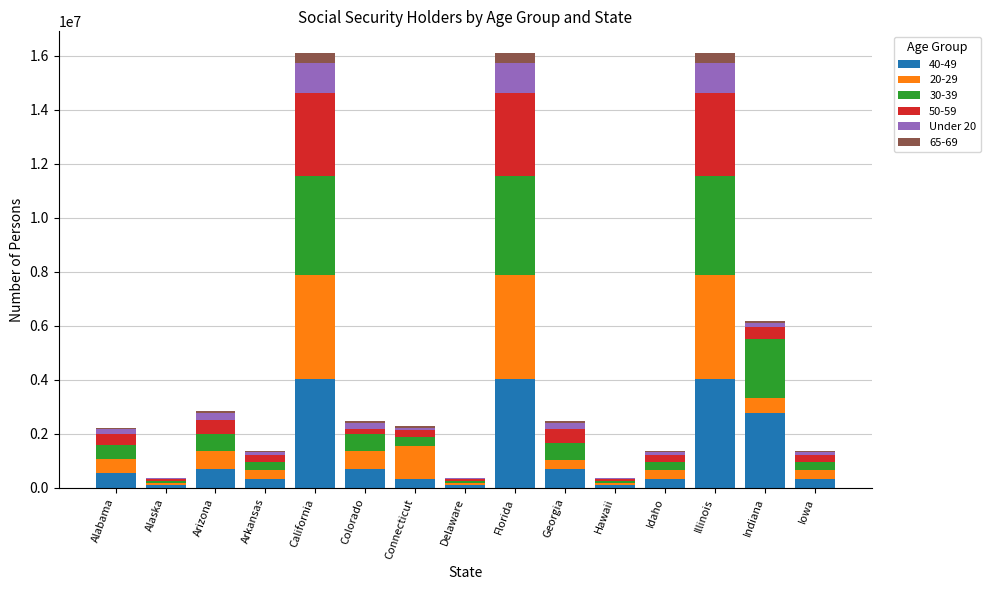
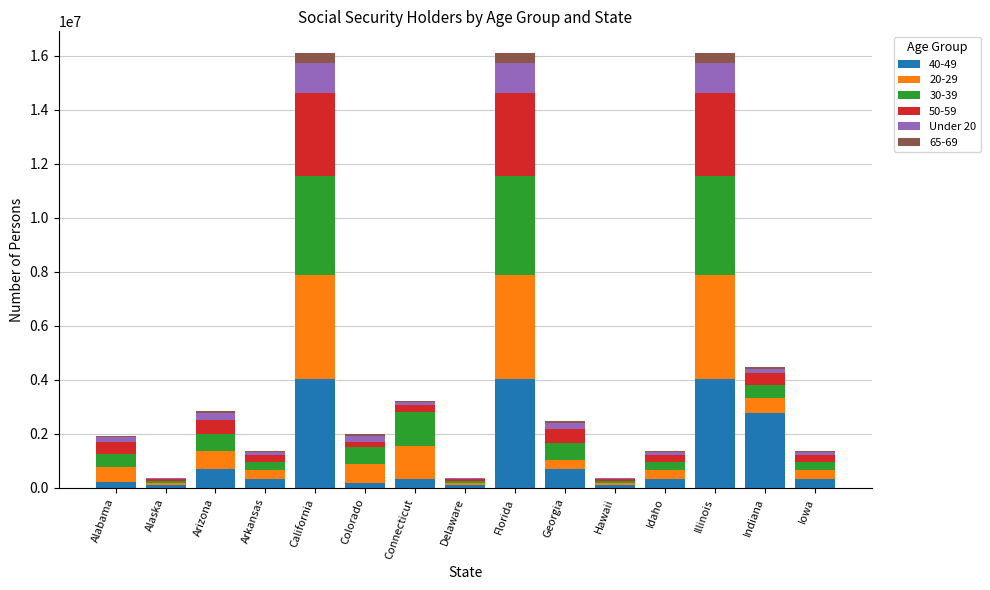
40-49, Alabama: 500000 -> 200000
40-49, Colorado: 700000 -> 200000
30-39, Connecticut: 300000 -> 1300000
30-39, Indiana: 2200000 -> 500000
